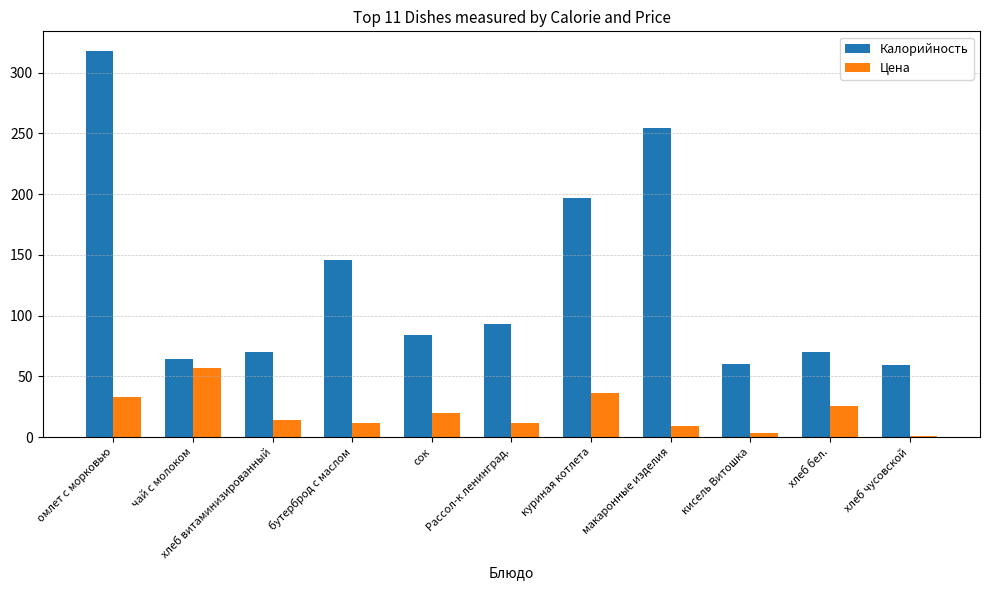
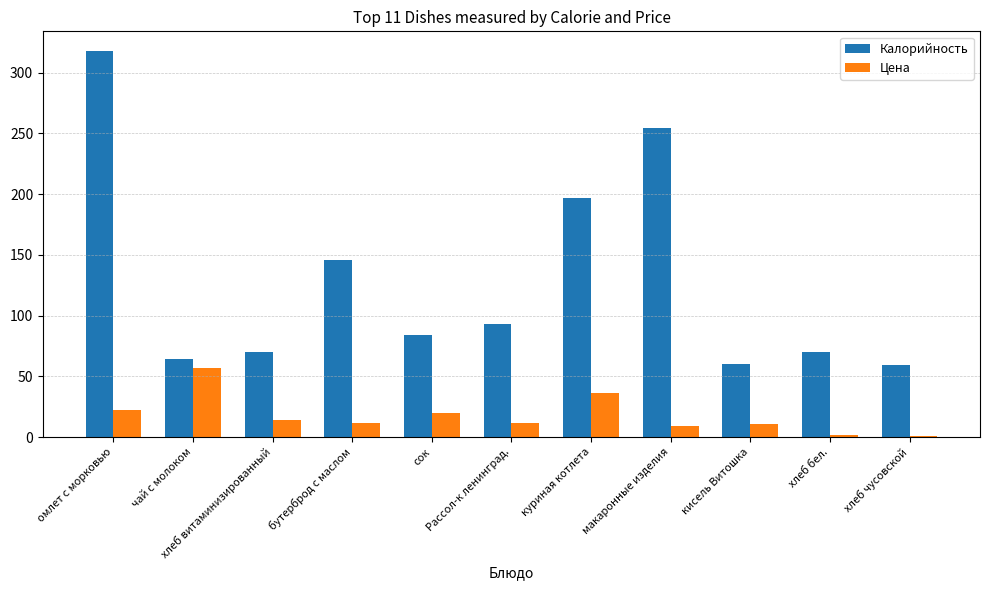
Цена, омлет с морковью: 33 -> 22
Цена, кисель Витошка: 4 -> 10
Цена, хлеб бел.: 26 -> 2
